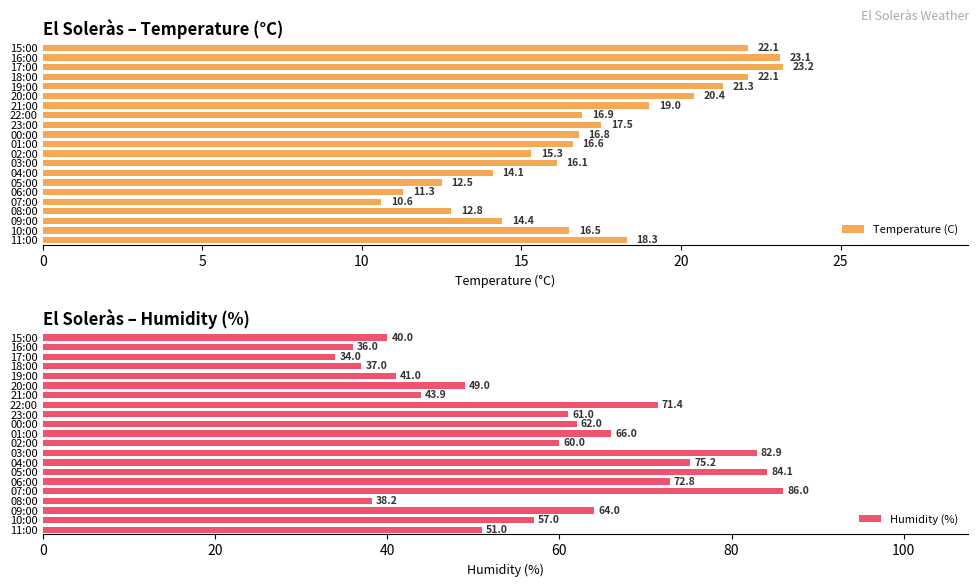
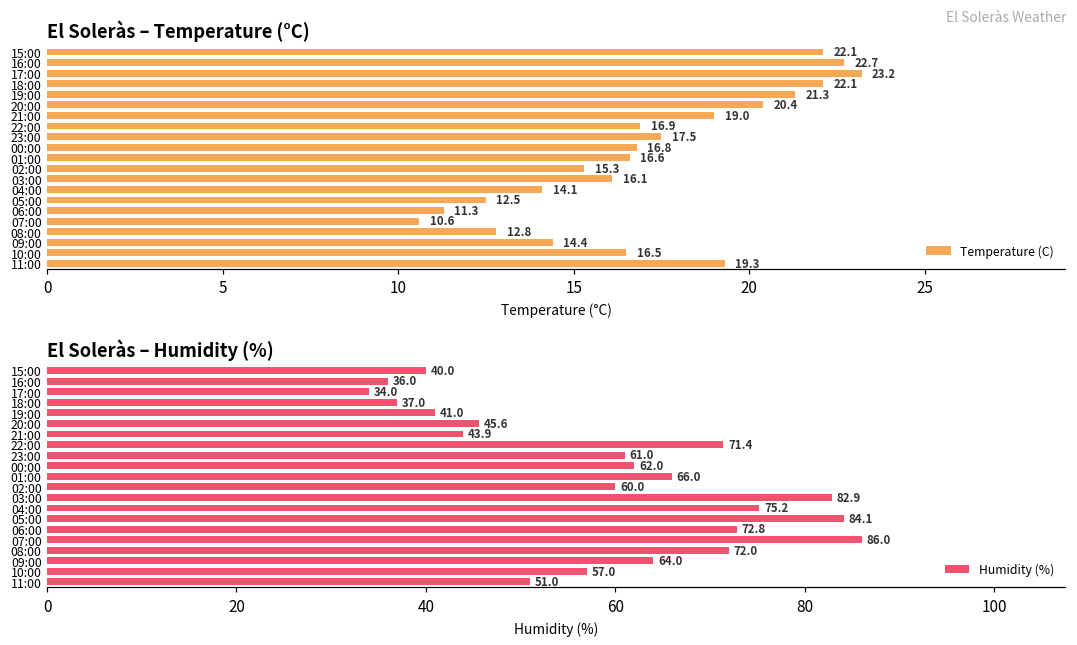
El Soleràs – Temperature (°C), 16:00: 23.1 -> 22.7
El Soleràs – Temperature (°C), 11:00: 18.3 -> 19.3
El Soleràs – Humidity (%), 20:00: 49.0 -> 45.6
El Soleràs – Humidity (%), 08:00: 38.2 -> 72.0
